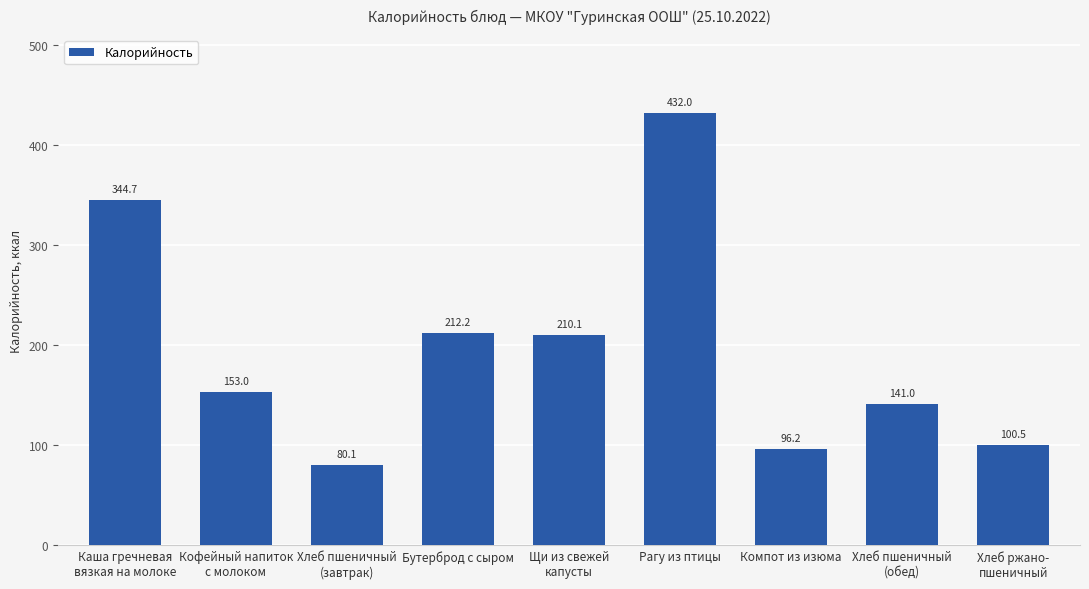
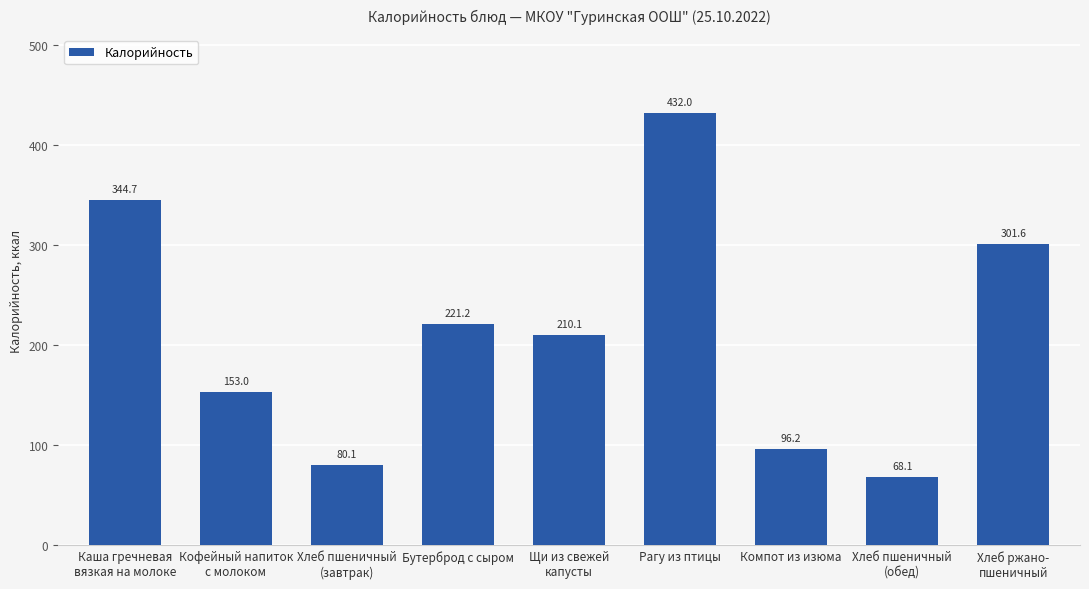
Бутерброд с сыром: 212.2 -> 221.2
Хлеб пшеничный (обед): 141.0 -> 68.1
Хлеб ржано- пшеничный: 100.5 -> 301.6
